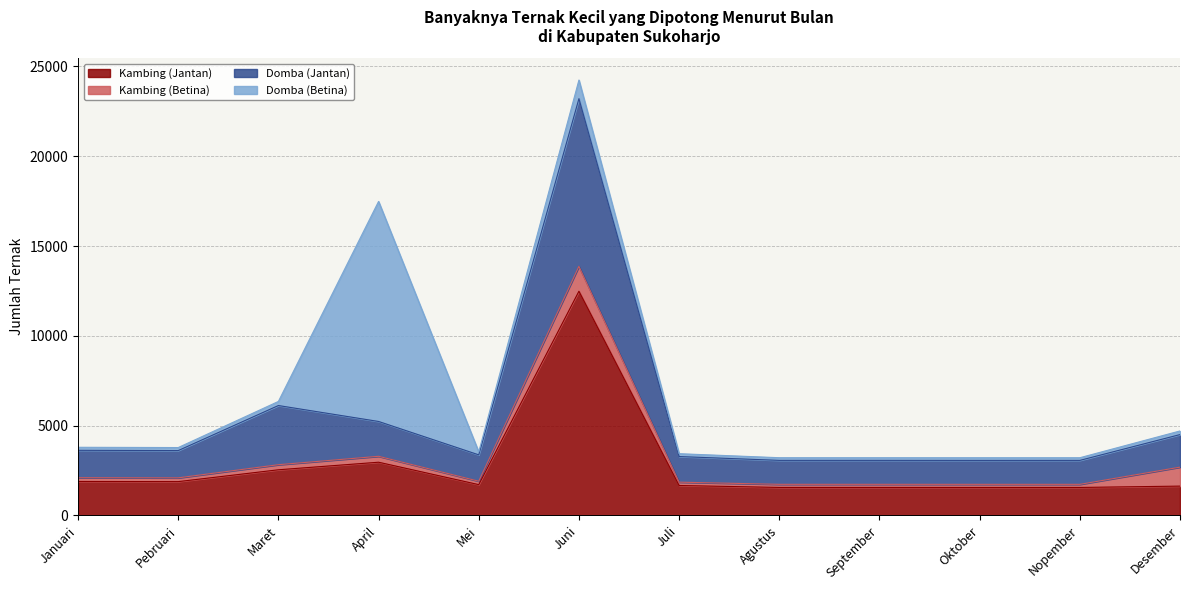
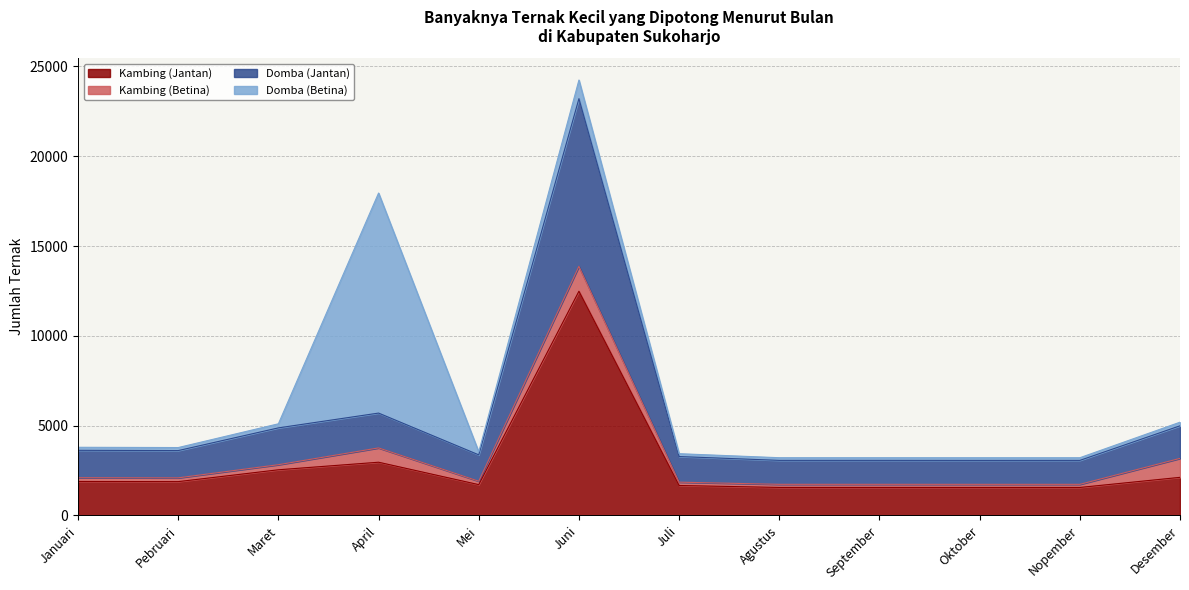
Domba (Jantan), Maret: 3300 -> 2100
Kambing (Betina), April: 300 -> 800
Kambing (Jantan), Desember: 1600 -> 2100
